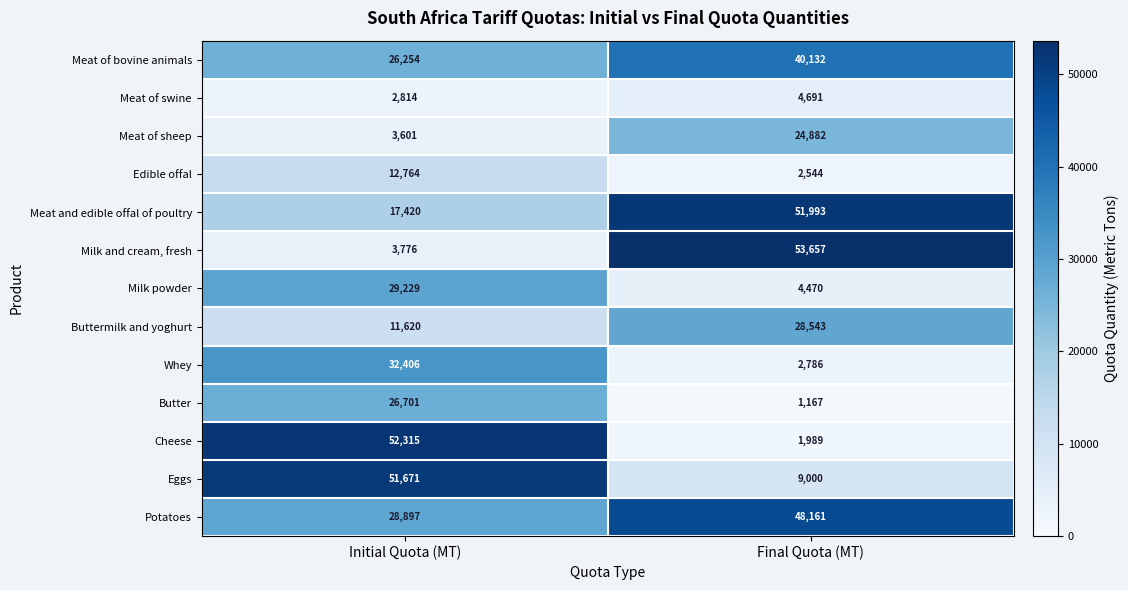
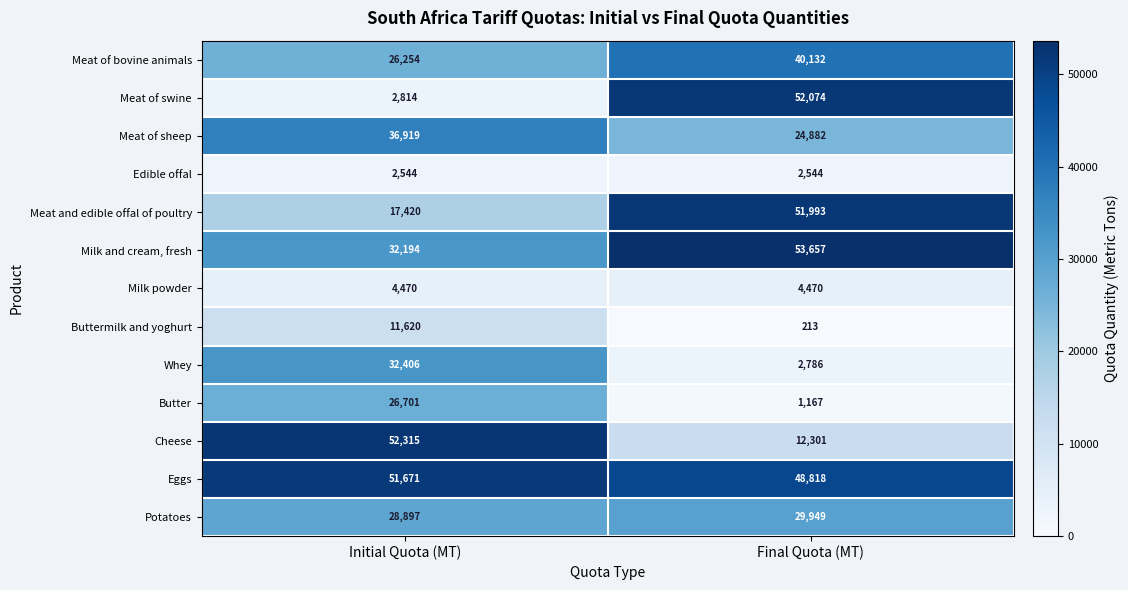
Meat of swine, Final Quota (MT): 4,691 -> 52,074
Meat of sheep, Initial Quota (MT): 3,601 -> 36,919
Edible offal, Initial Quota (MT): 12,764 -> 2,544
Milk and cream, fresh, Initial Quota (MT): 3,776 -> 32,194
Milk powder, Initial Quota (MT): 29,229 -> 4,470
Buttermilk and yoghurt, Final Quota (MT): 28,543 -> 213
Cheese, Final Quota (MT): 1,989 -> 12,301
Eggs, Final Quota (MT): 9,000 -> 48,818
Potatoes, Final Quota (MT): 48,161 -> 29,949
